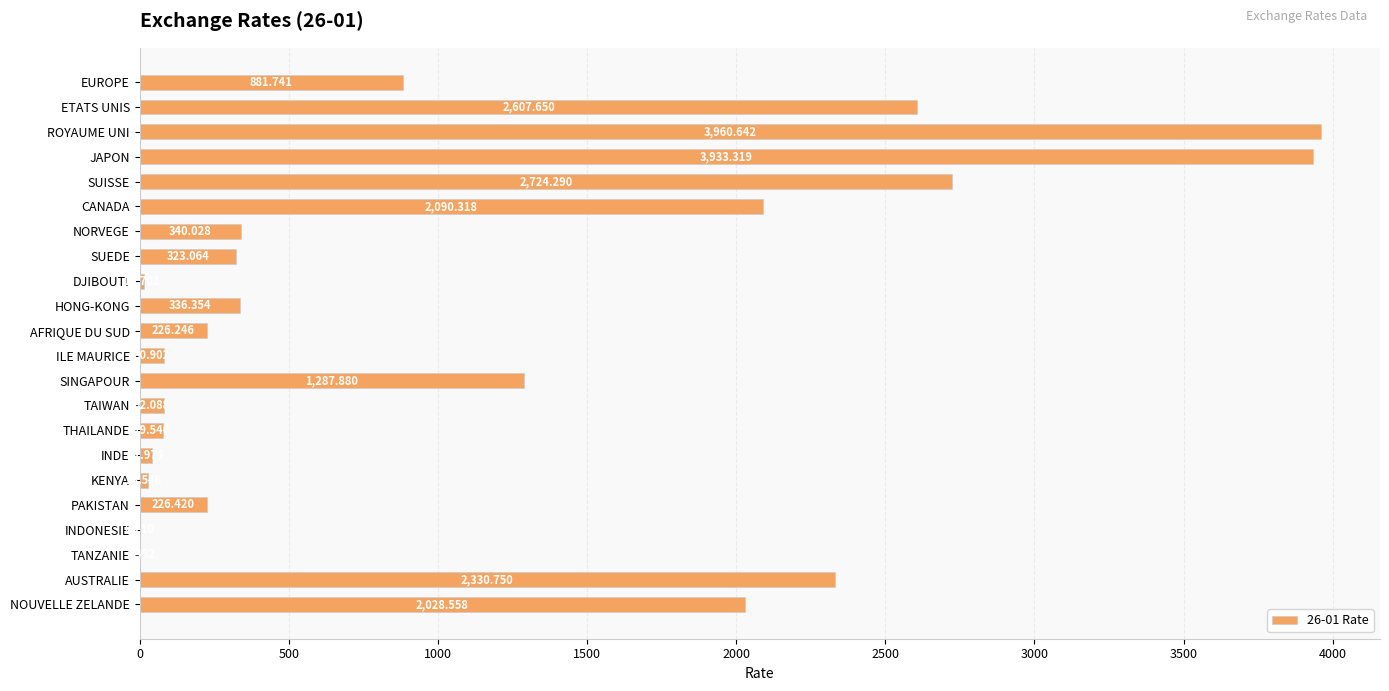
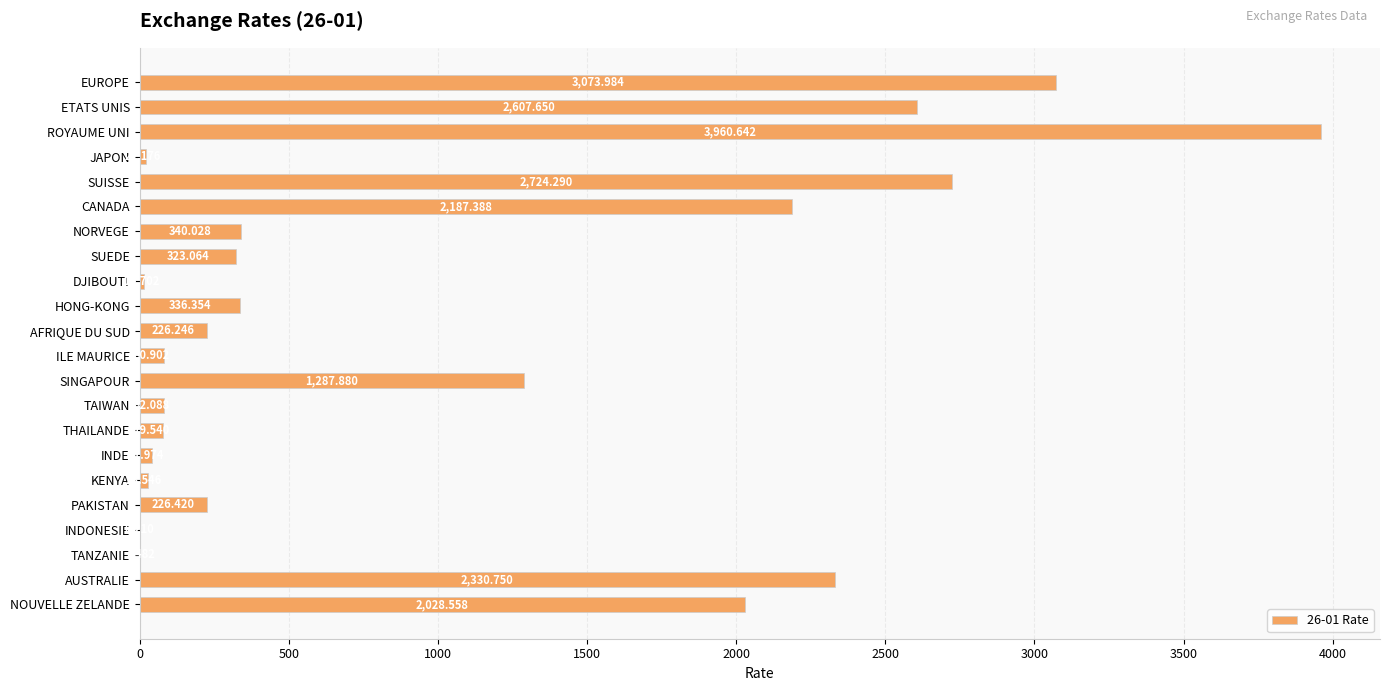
EUROPE: 881.741 -> 3,073.984
JAPON: 3930 -> 20
CANADA: 2,090.318 -> 2,187.388
